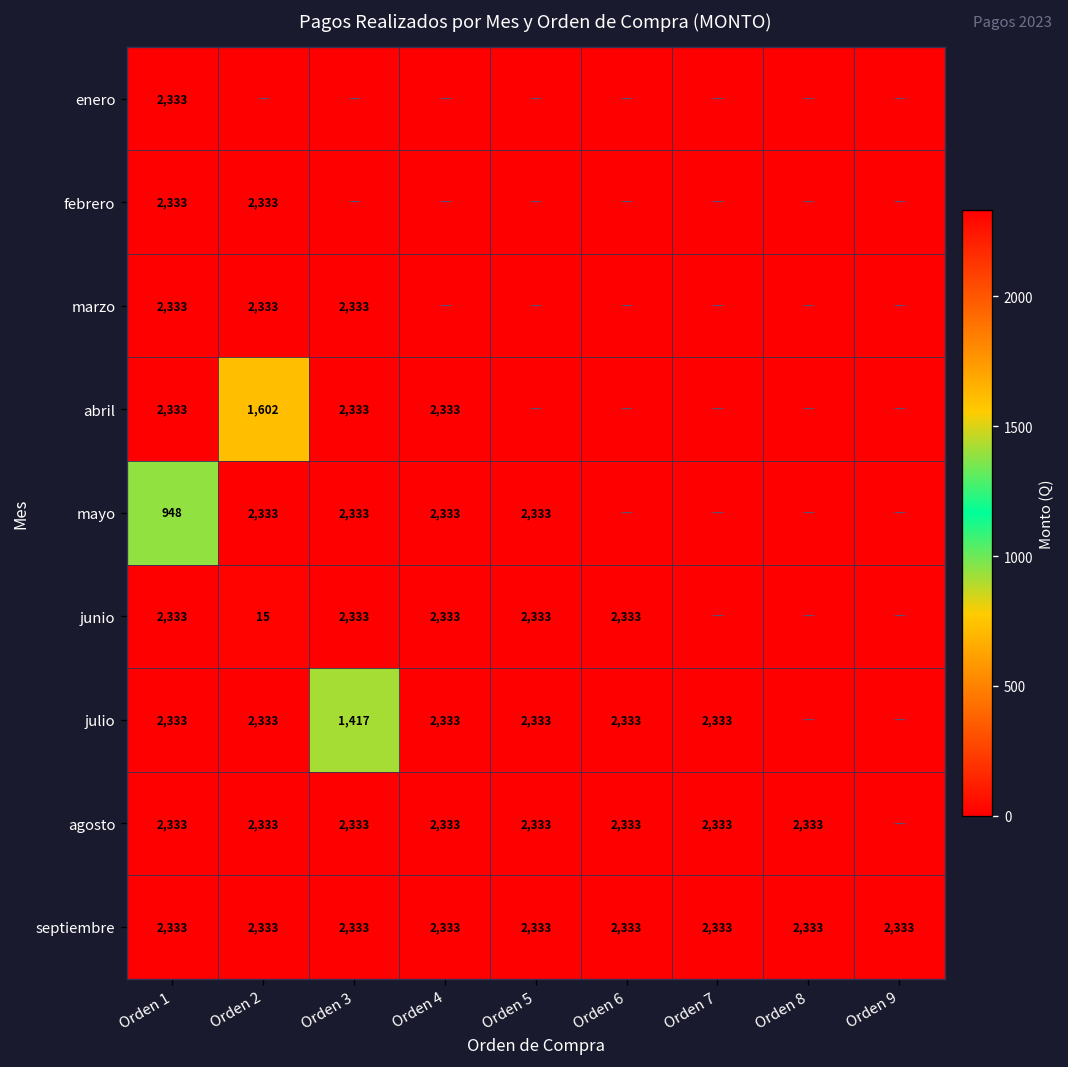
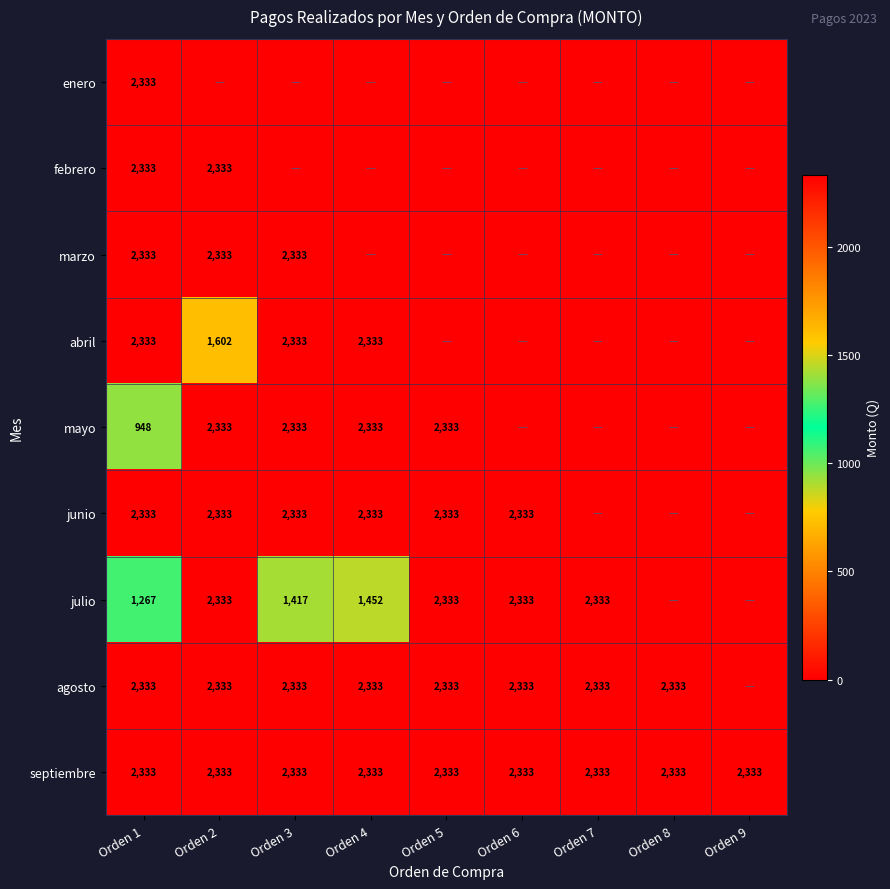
junio, Orden 2: 15 -> 2,333
julio, Orden 1: 2,333 -> 1,267
julio, Orden 4: 2,333 -> 1,452
